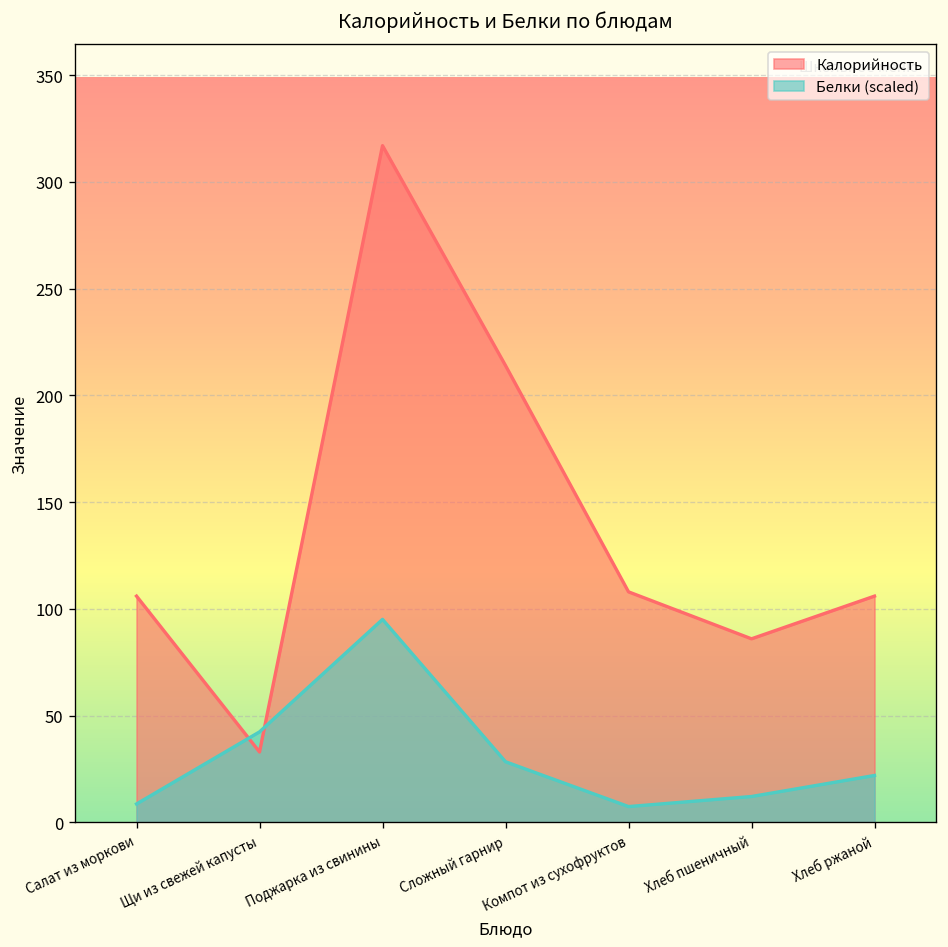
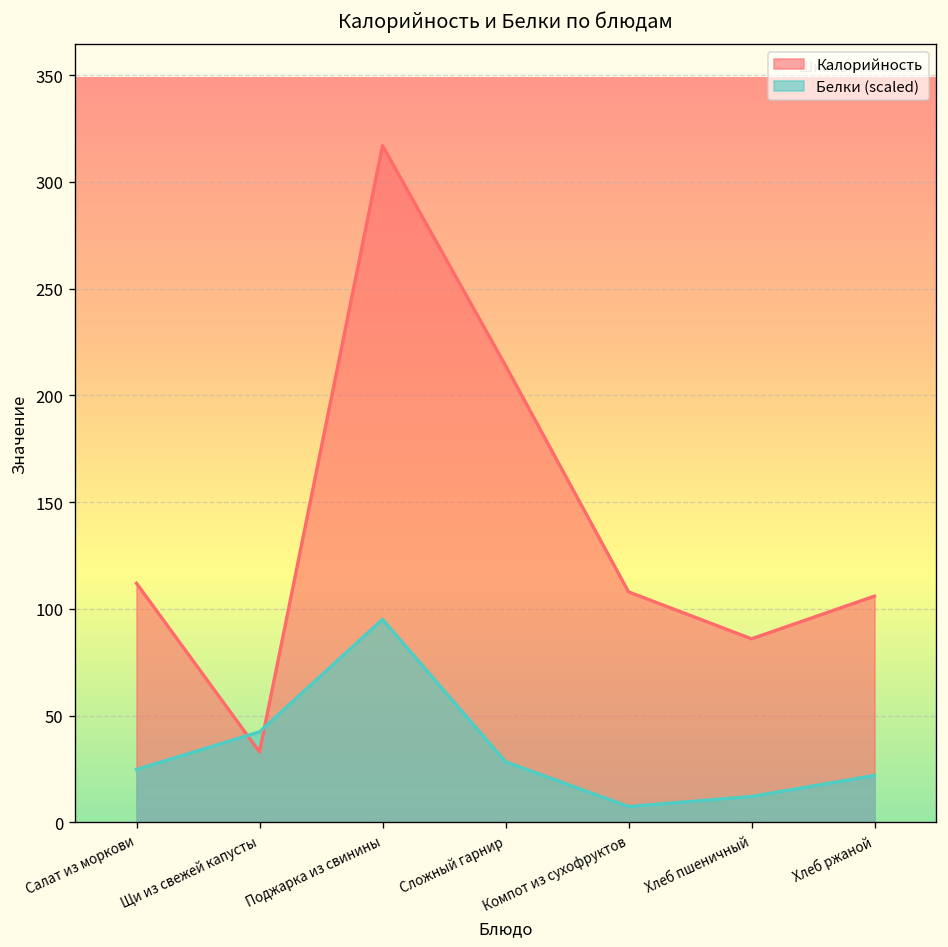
Калорийность, Салат из моркови: 106 -> 112
Белки (scaled), Салат из моркови: 9 -> 25
